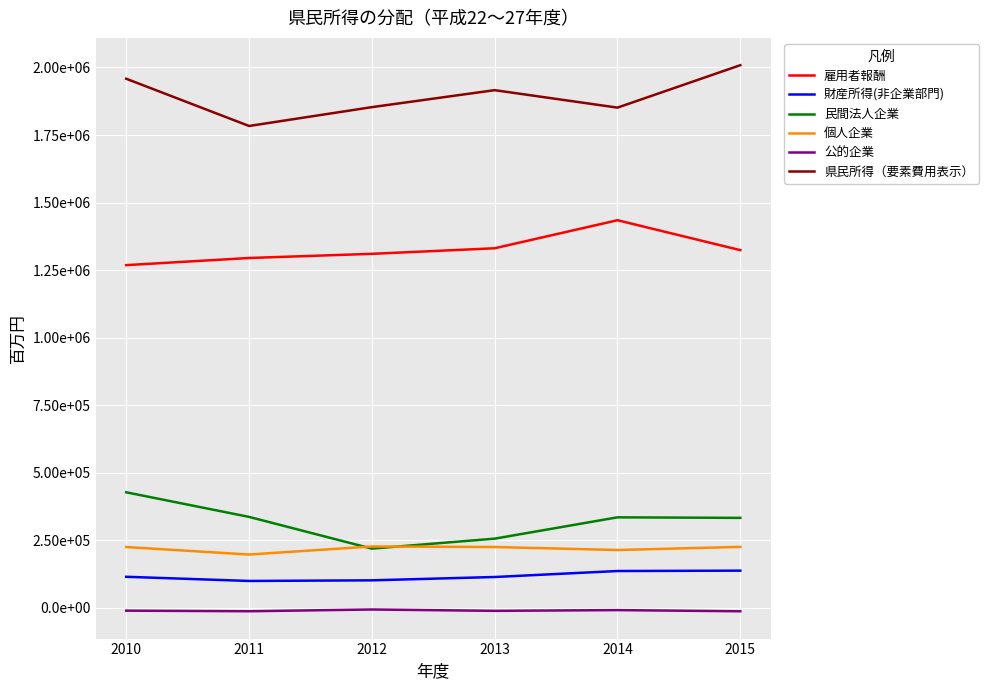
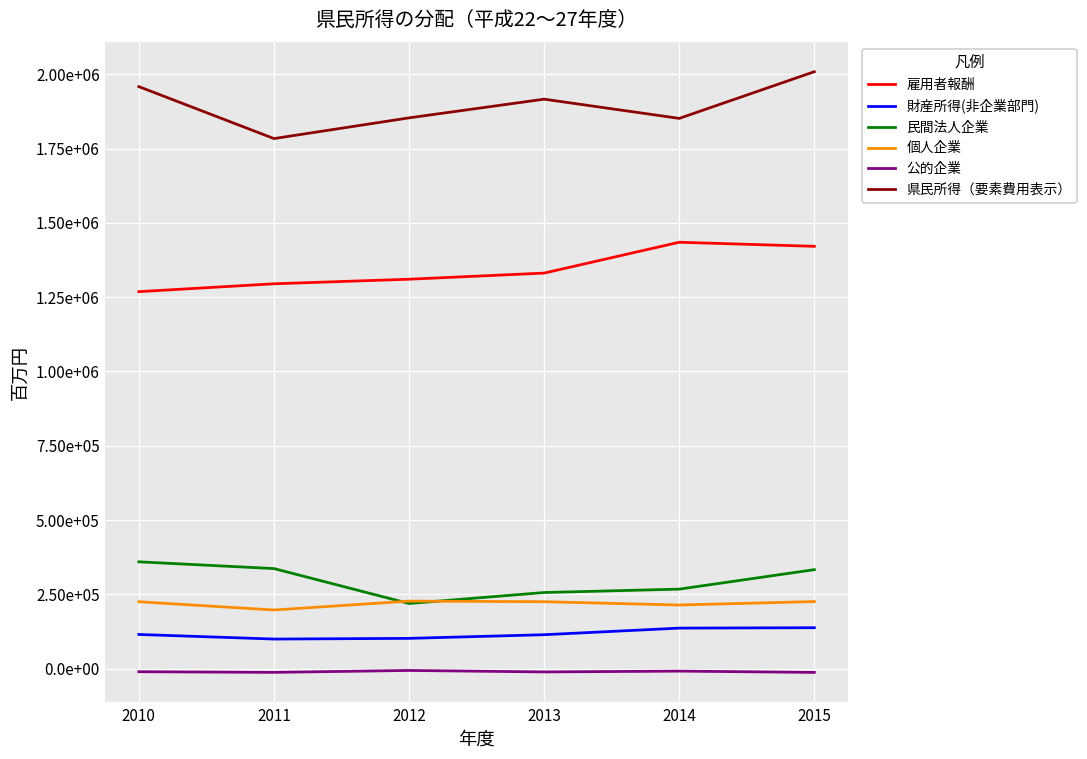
民間法人企業, 2010: 430000 -> 360000
民間法人企業, 2014: 340000 -> 270000
雇用者報酬, 2015: 1320000 -> 1420000
